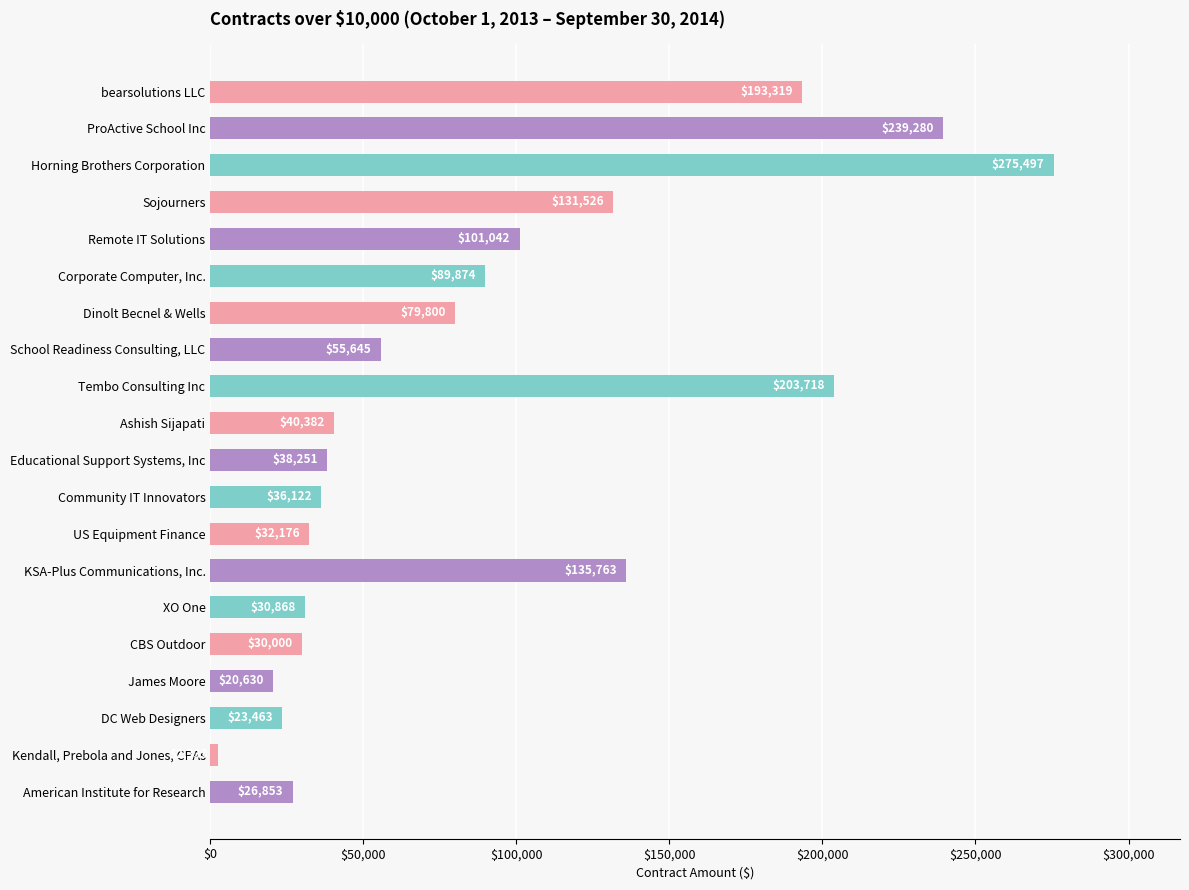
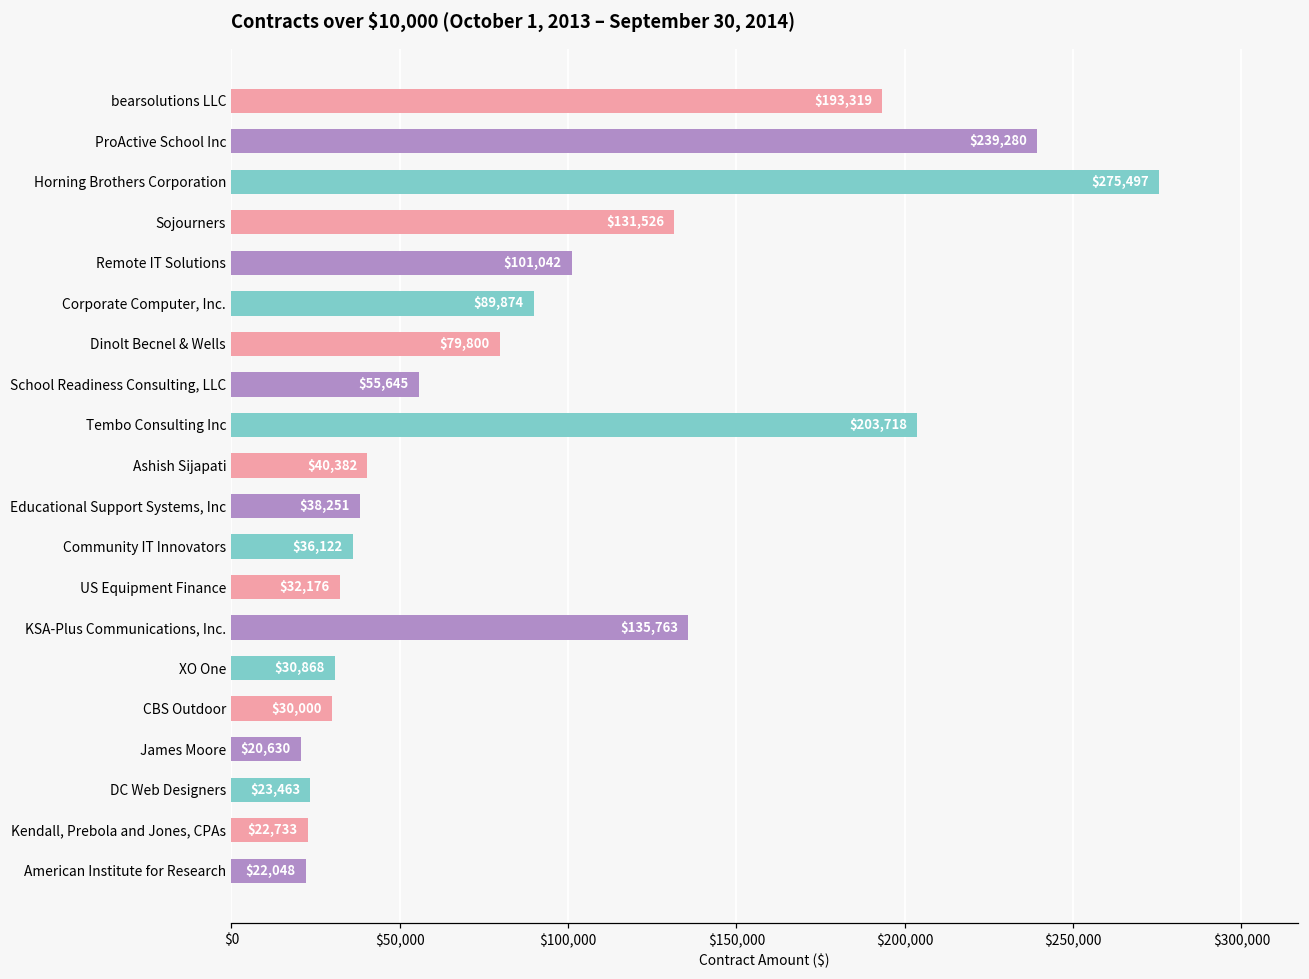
Kendall, Prebola and Jones, CPAs: $2,000 -> $23,000
American Institute for Research: $26,853 -> $22,048
